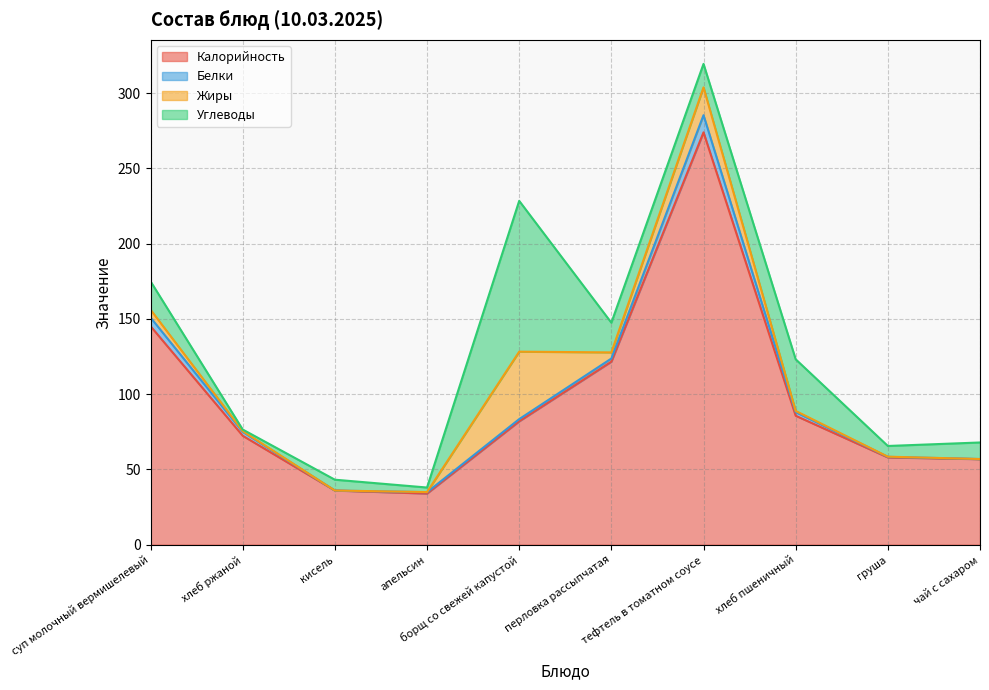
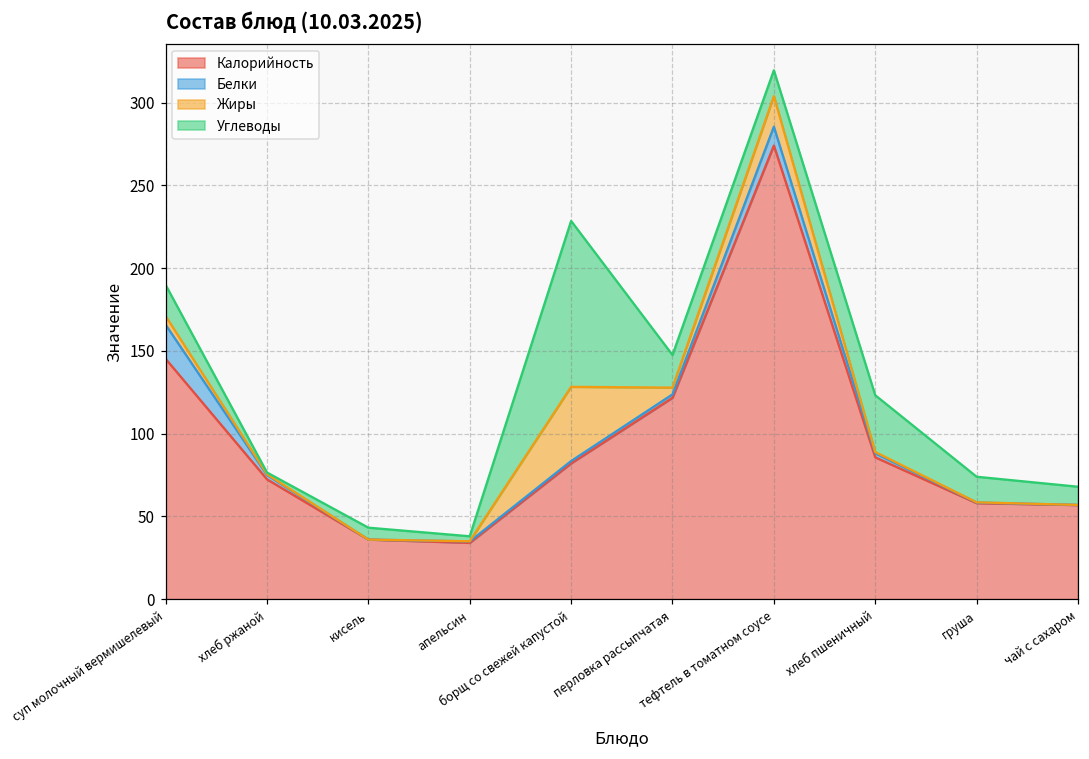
Белки, суп молочный вермишелевый: 6 -> 21
Углеводы, груша: 7 -> 15
